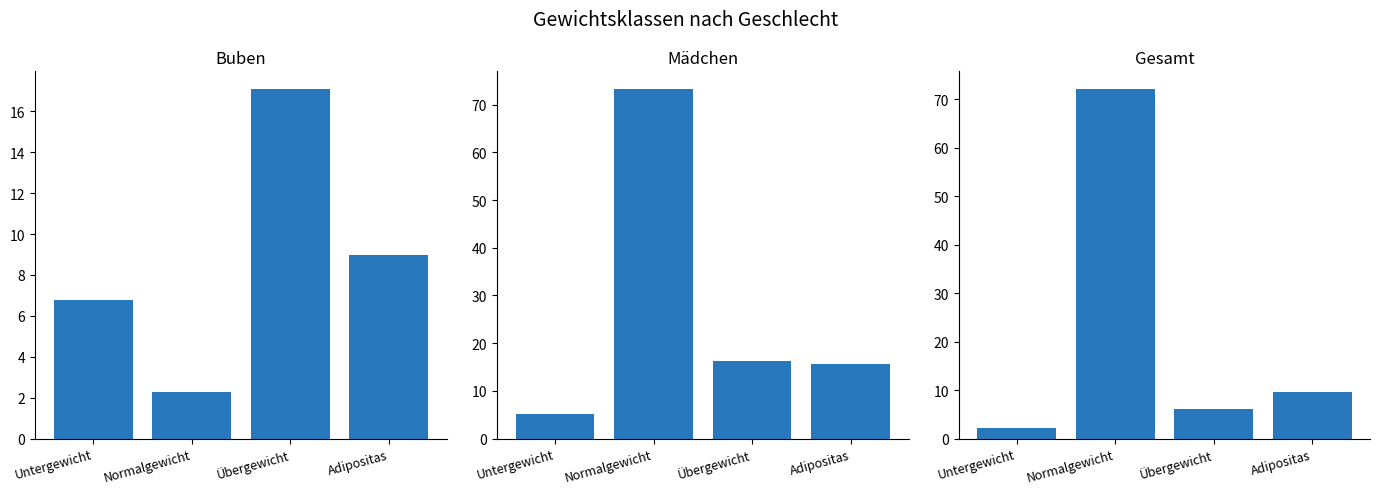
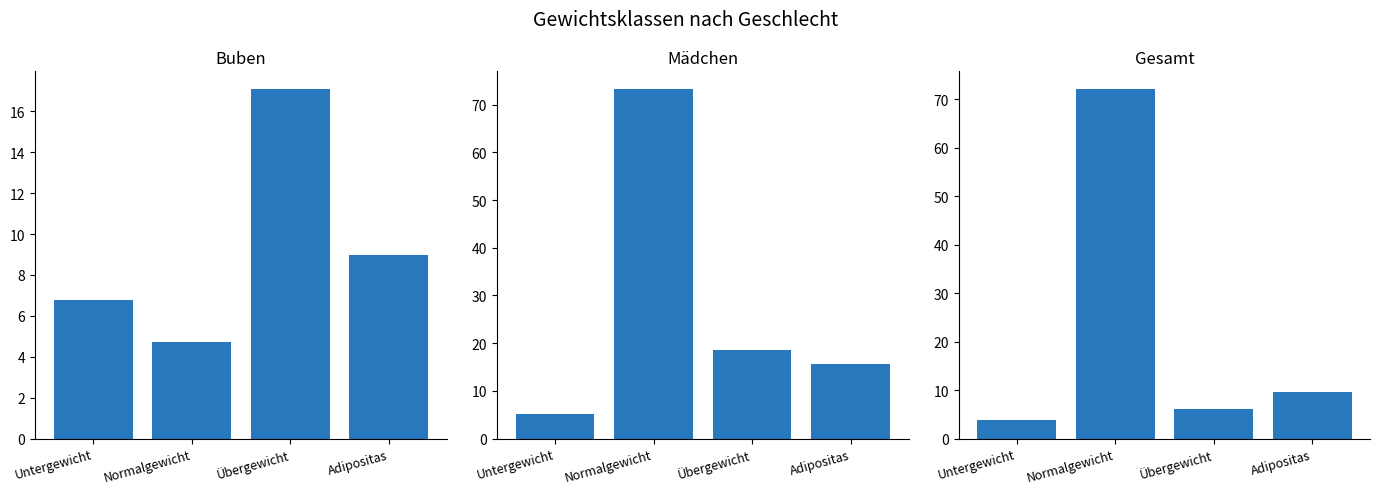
Buben, Normalgewicht: 2.3 -> 4.7
Mädchen, Übergewicht: 16 -> 19
Gesamt, Untergewicht: 2 -> 4
